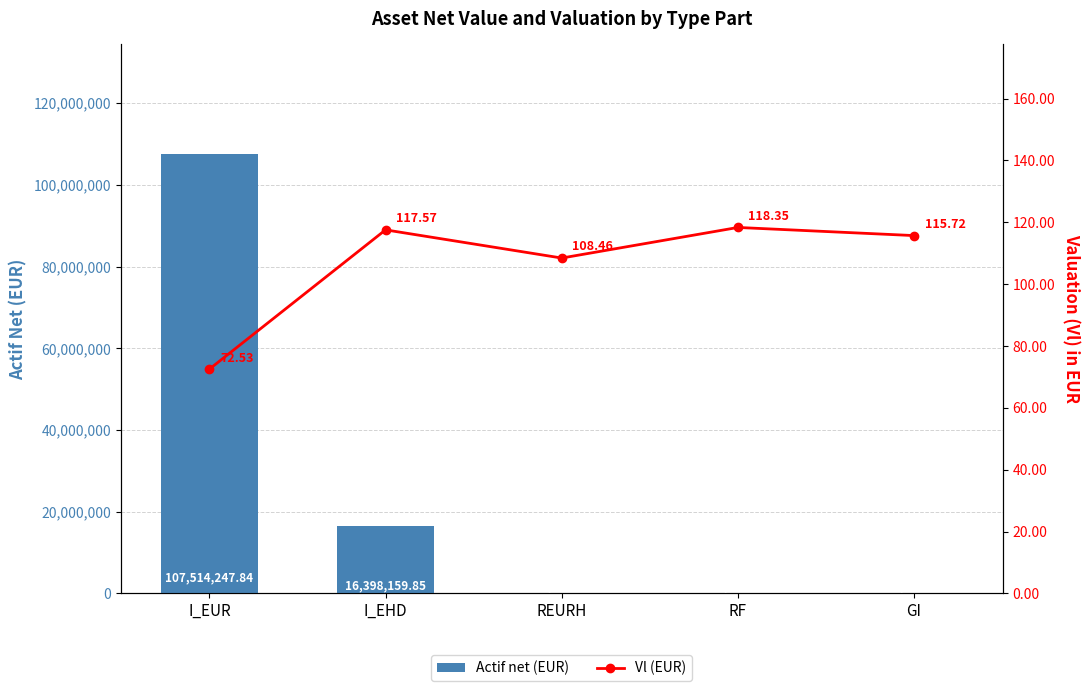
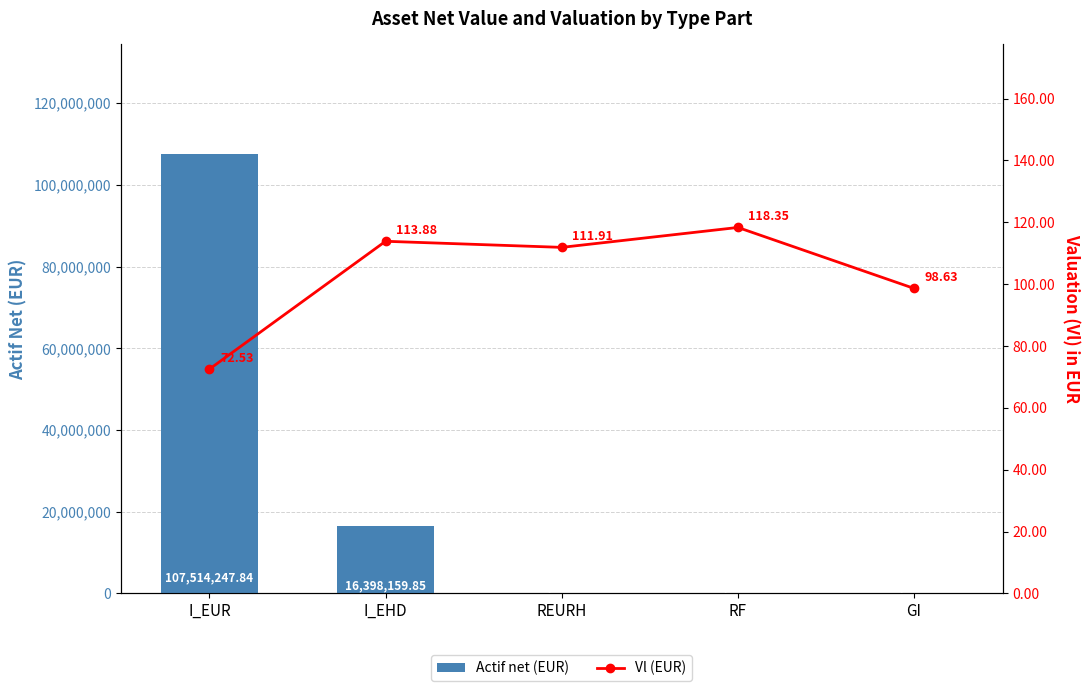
Vl (EUR), I_EHD: 117.57 -> 113.88
Vl (EUR), REURH: 108.46 -> 111.91
Vl (EUR), GI: 115.72 -> 98.63
